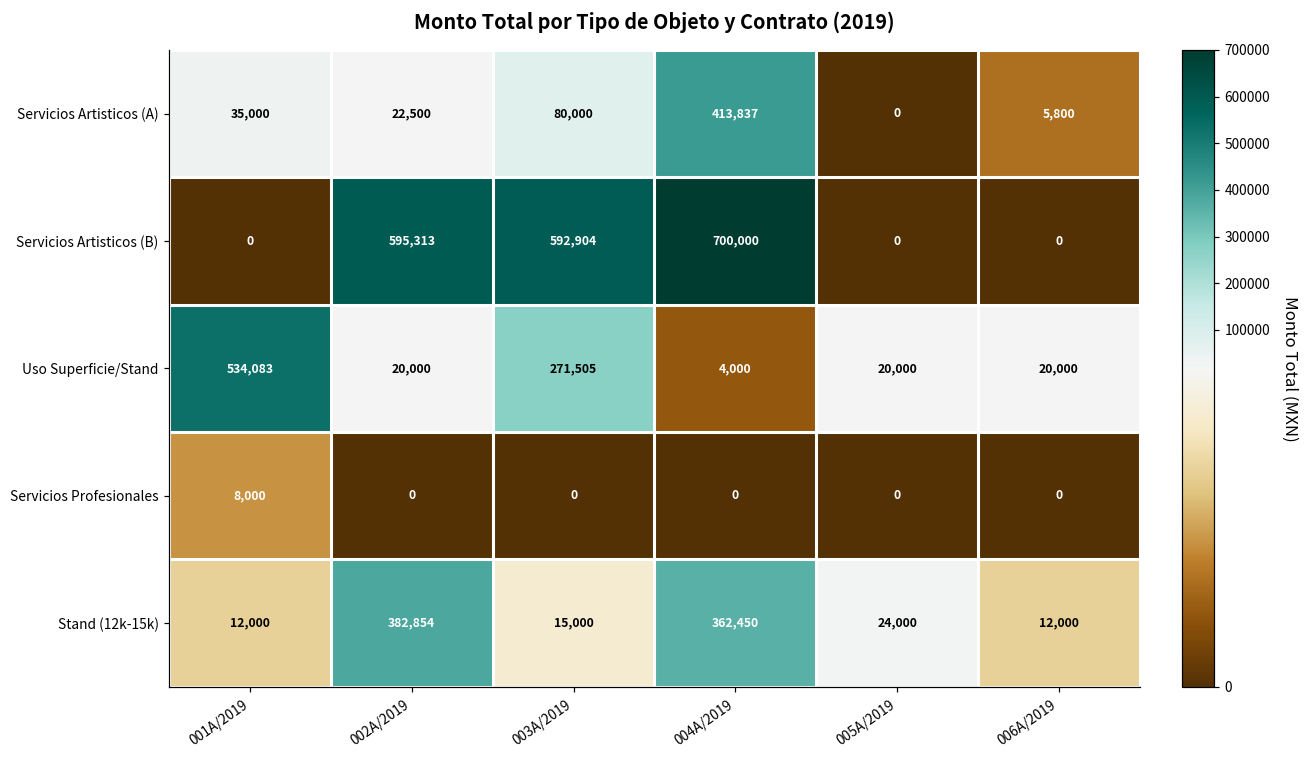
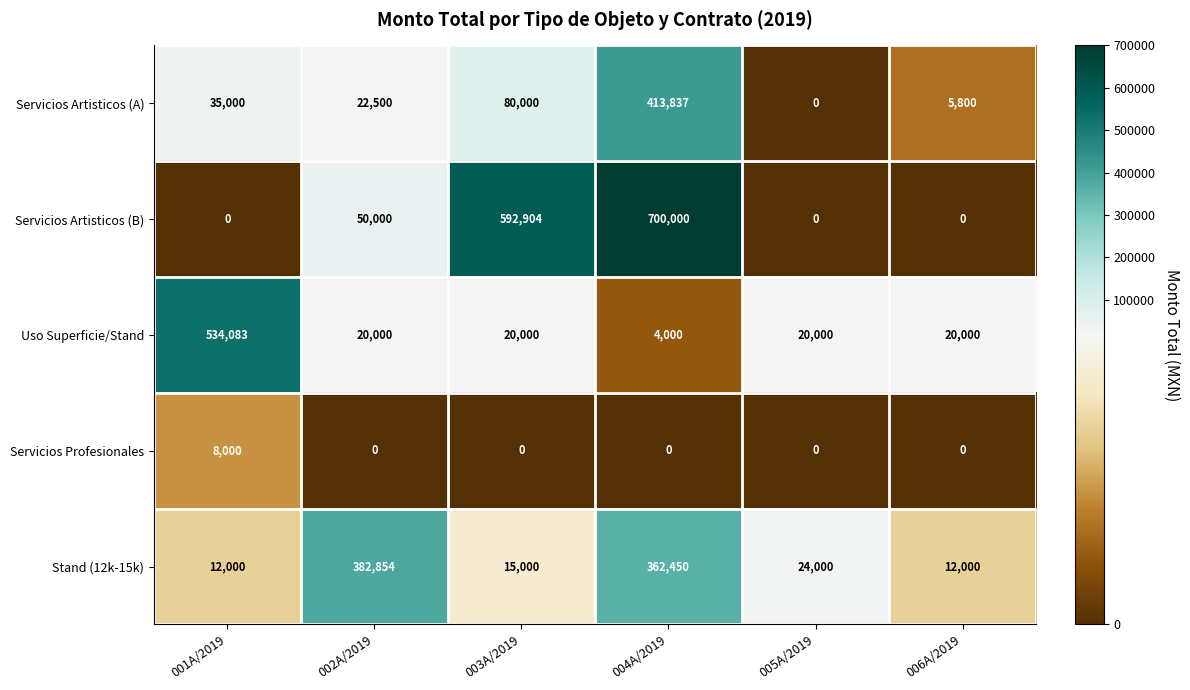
Servicios Artisticos (B), 002A/2019: 595,313 -> 50,000
Uso Superficie/Stand, 003A/2019: 271,505 -> 20,000
